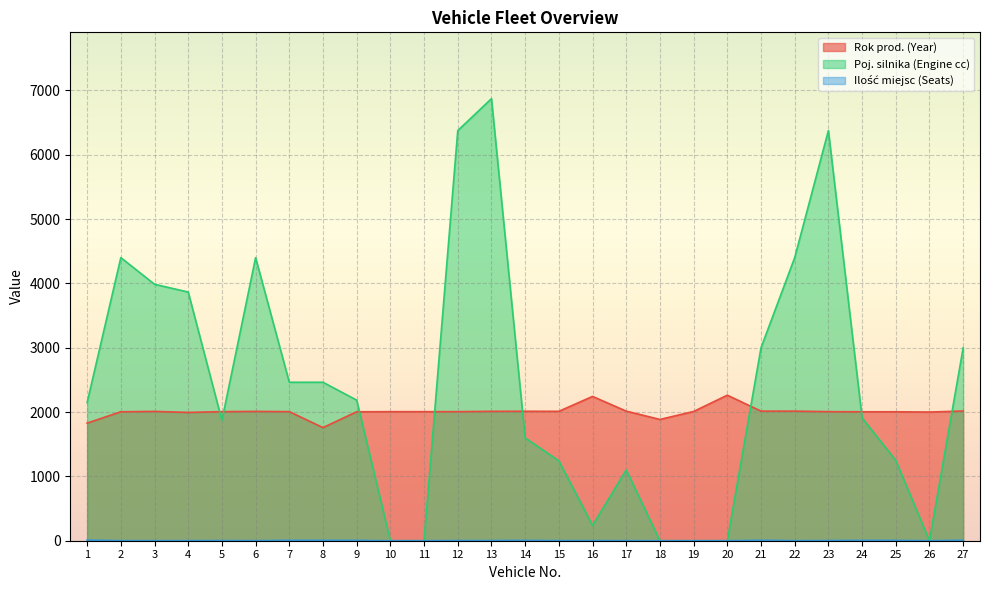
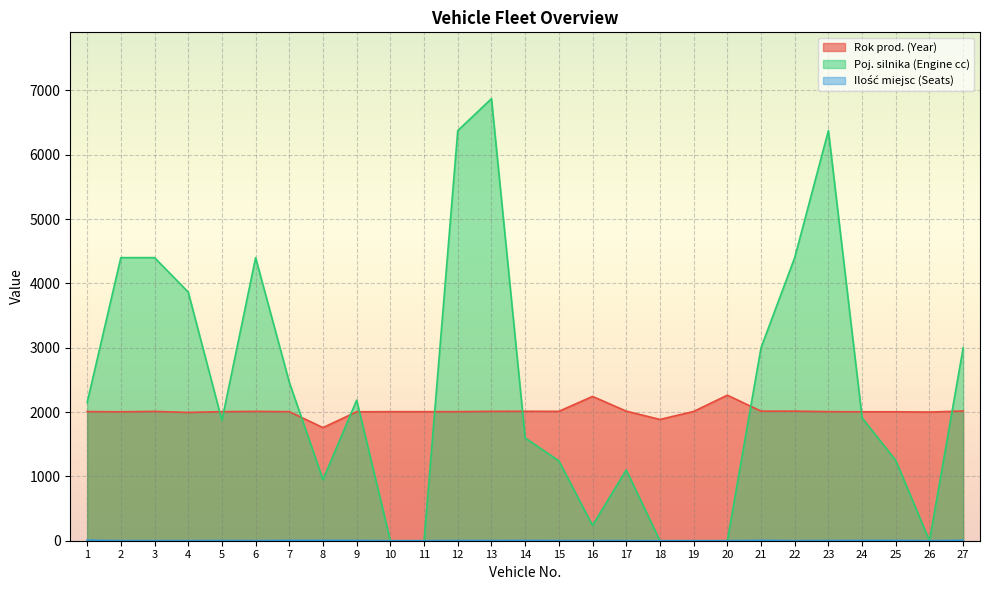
Rok prod. (Year), 1: 1800 -> 2000
Poj. silnika (Engine cc), 3: 4000 -> 4400
Poj. silnika (Engine cc), 8: 2500 -> 1000
